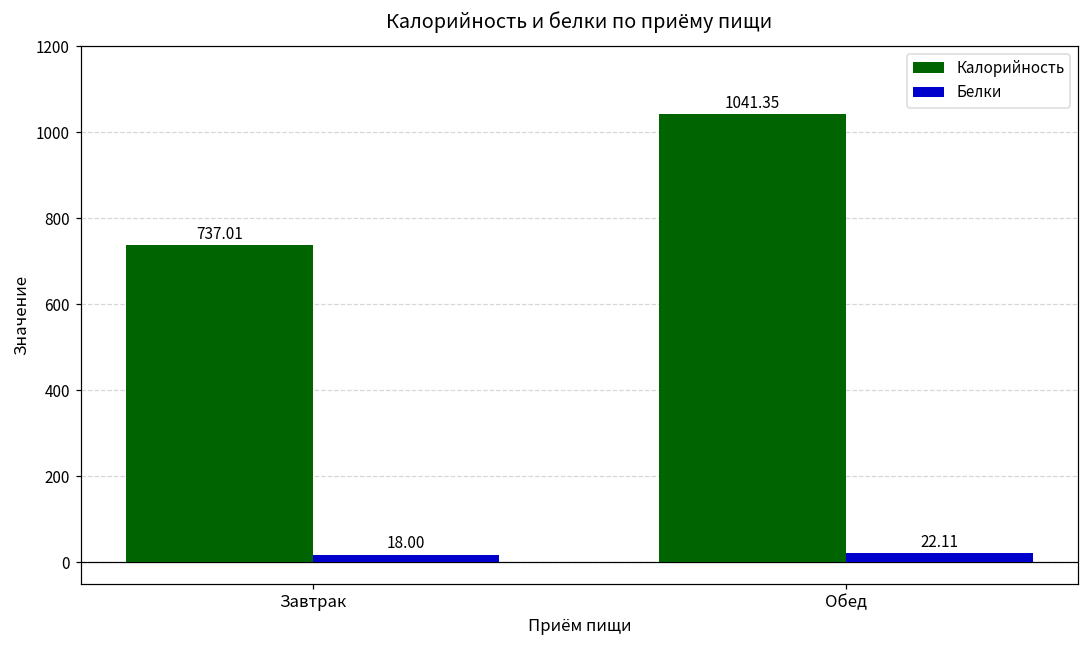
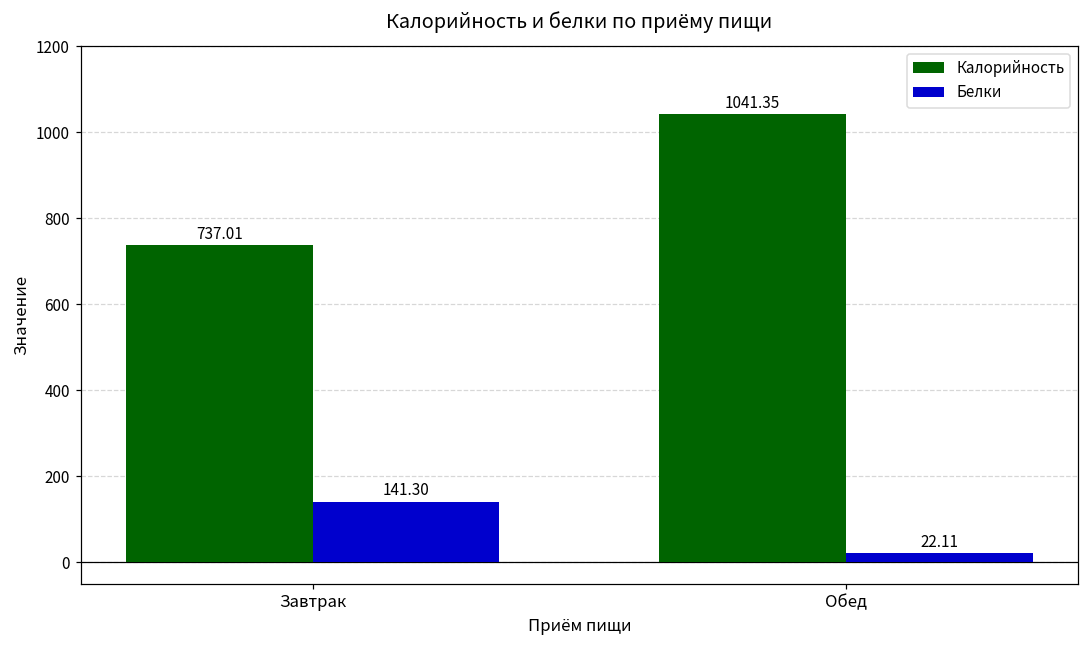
Белки, Завтрак: 18.00 -> 141.30
